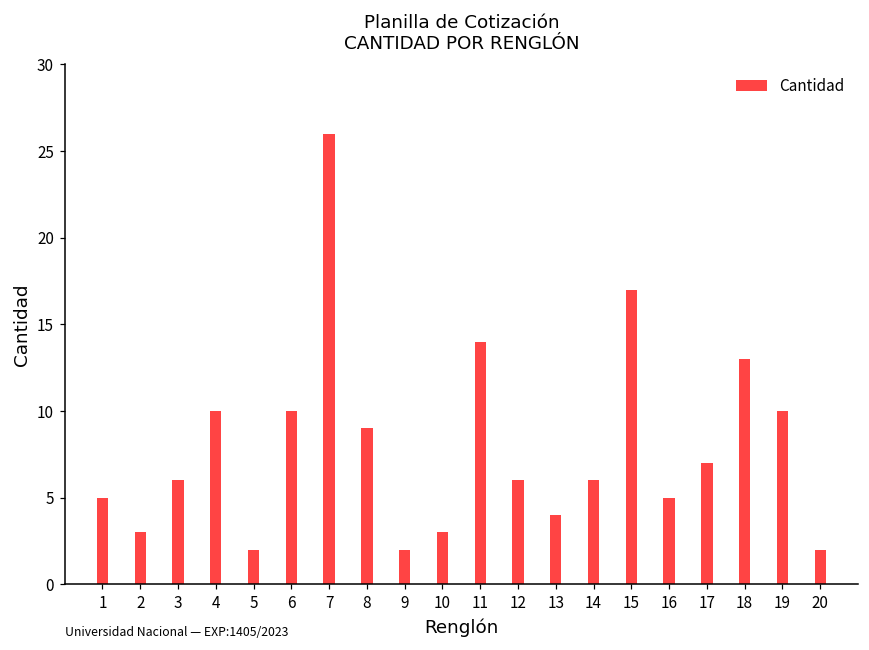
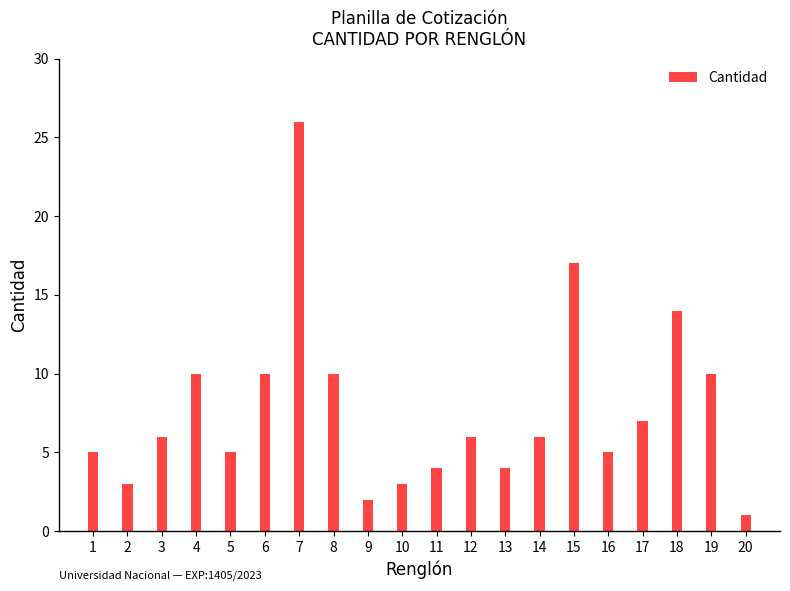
5: 2 -> 5
8: 9 -> 10
11: 14 -> 4
18: 13 -> 14
20: 2 -> 1
